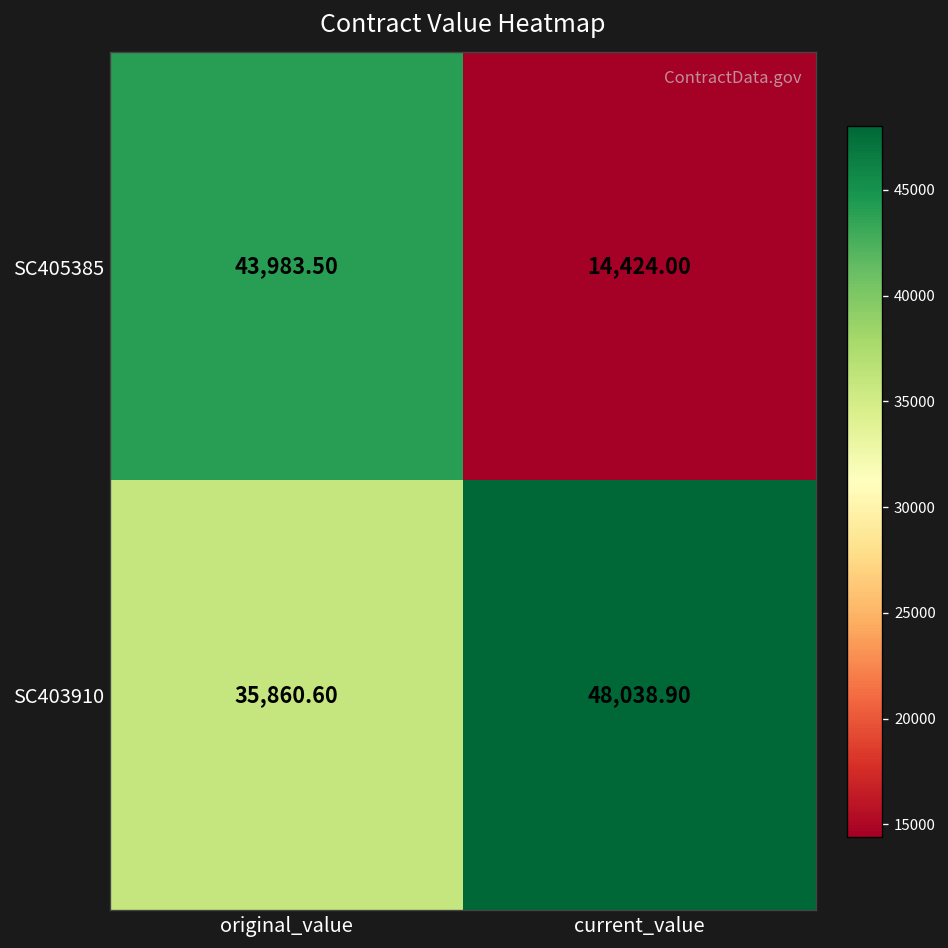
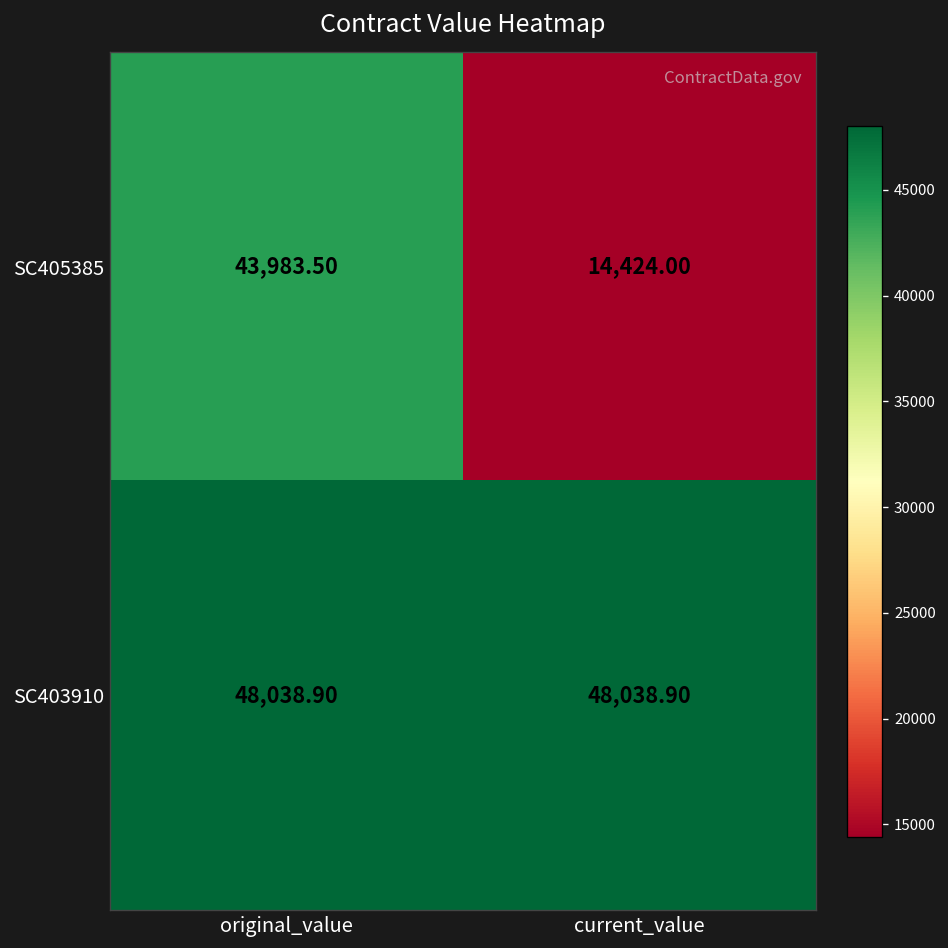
SC403910, original_value: 35,860.60 -> 48,038.90
